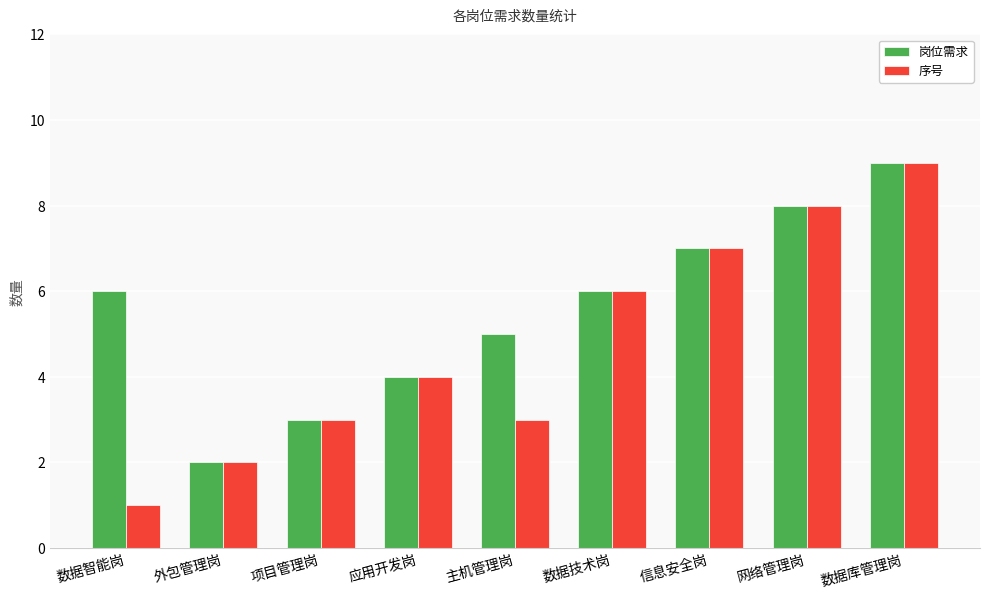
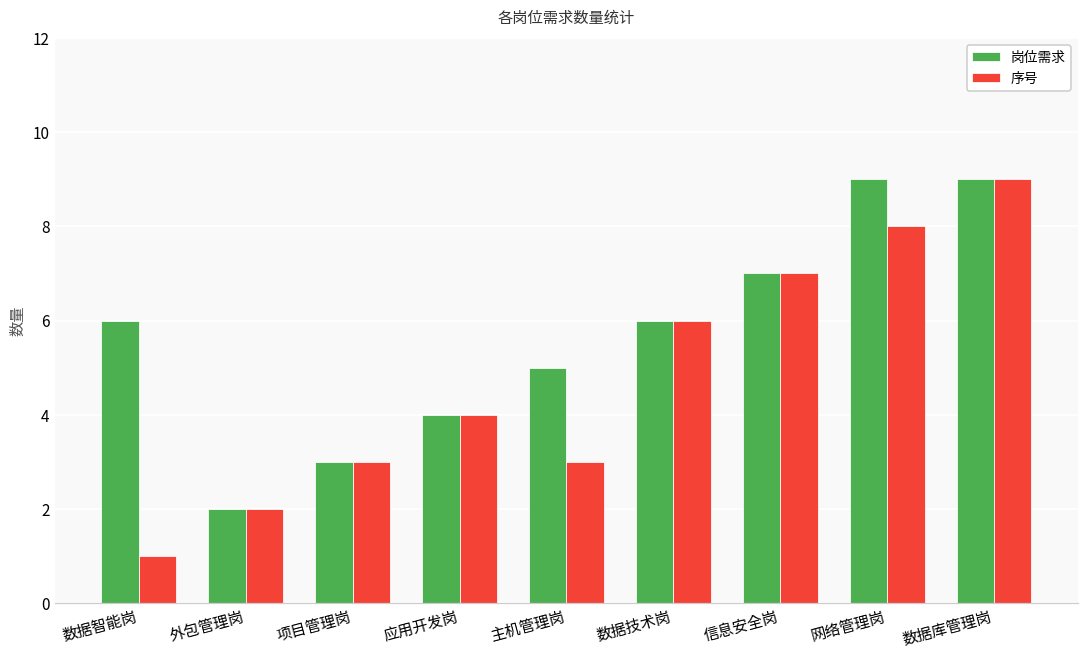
岗位需求, 网络管理岗: 8 -> 9
